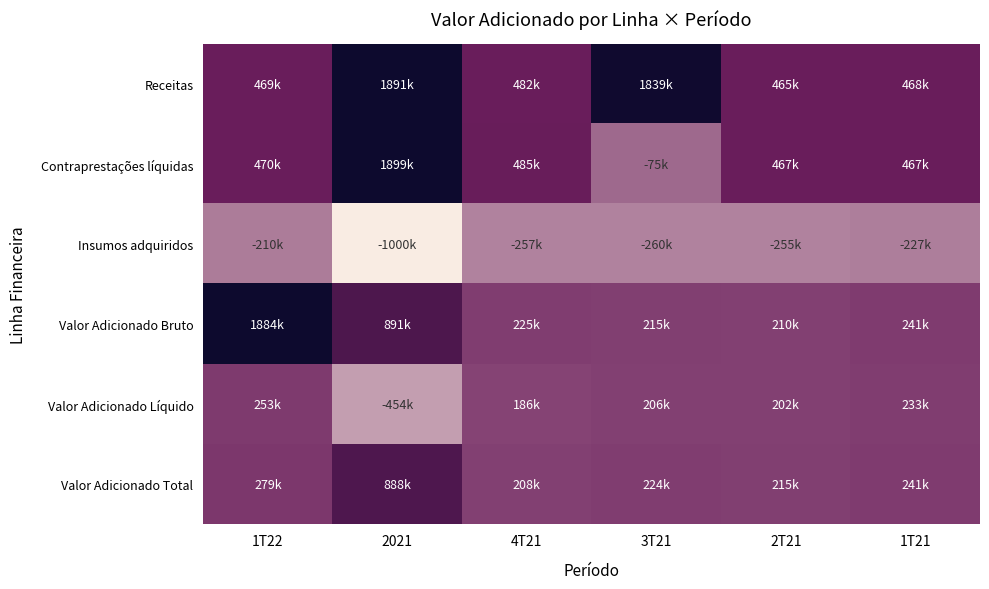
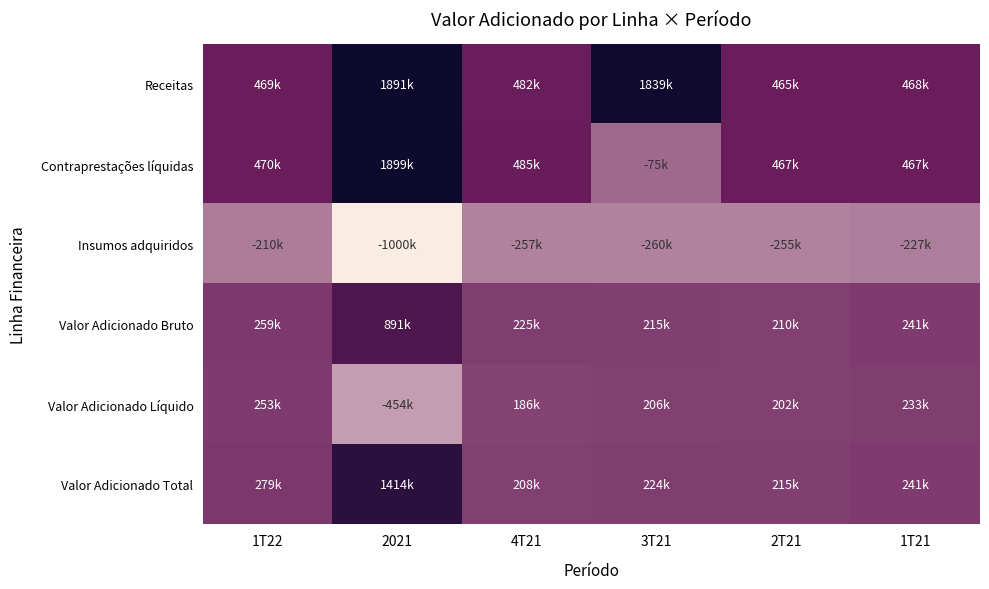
Valor Adicionado Bruto, 1T22: 1884k -> 259k
Valor Adicionado Total, 2021: 888k -> 1414k
